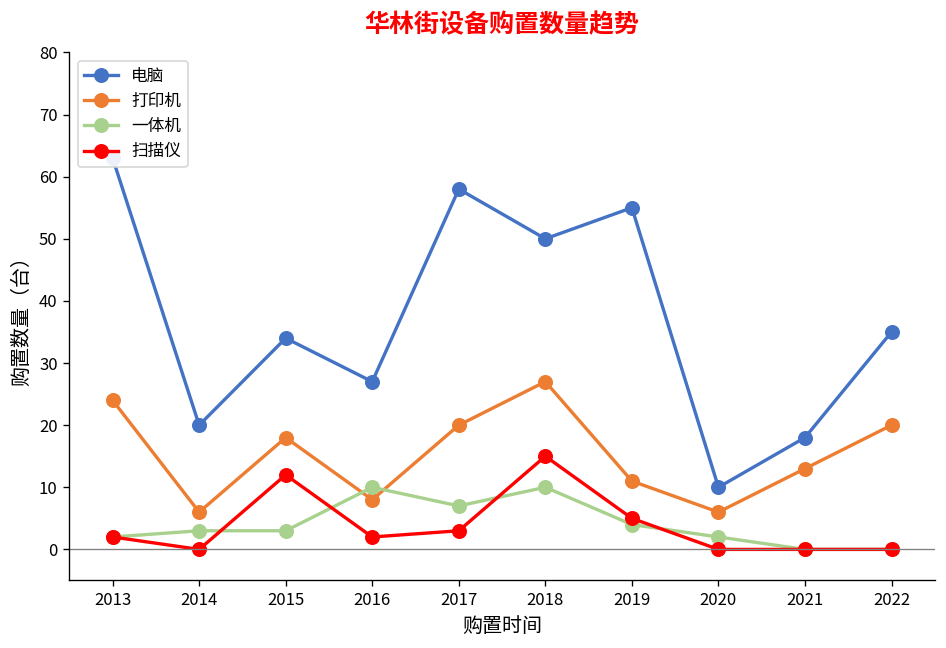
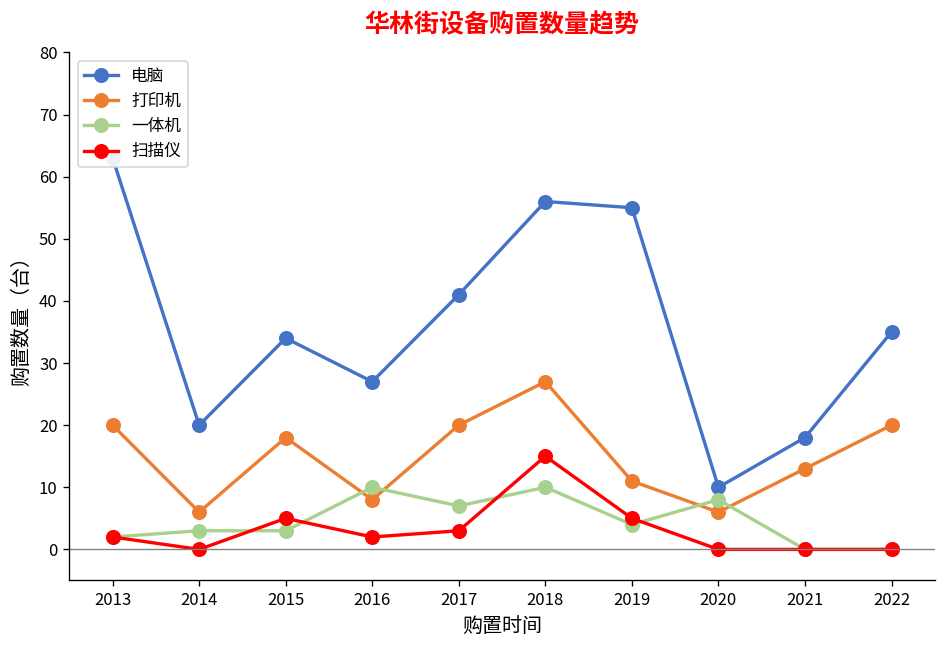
打印机, 2013: 24 -> 20
扫描仪, 2015: 12 -> 5
电脑, 2017: 58 -> 41
电脑, 2018: 50 -> 56
一体机, 2020: 2 -> 8
